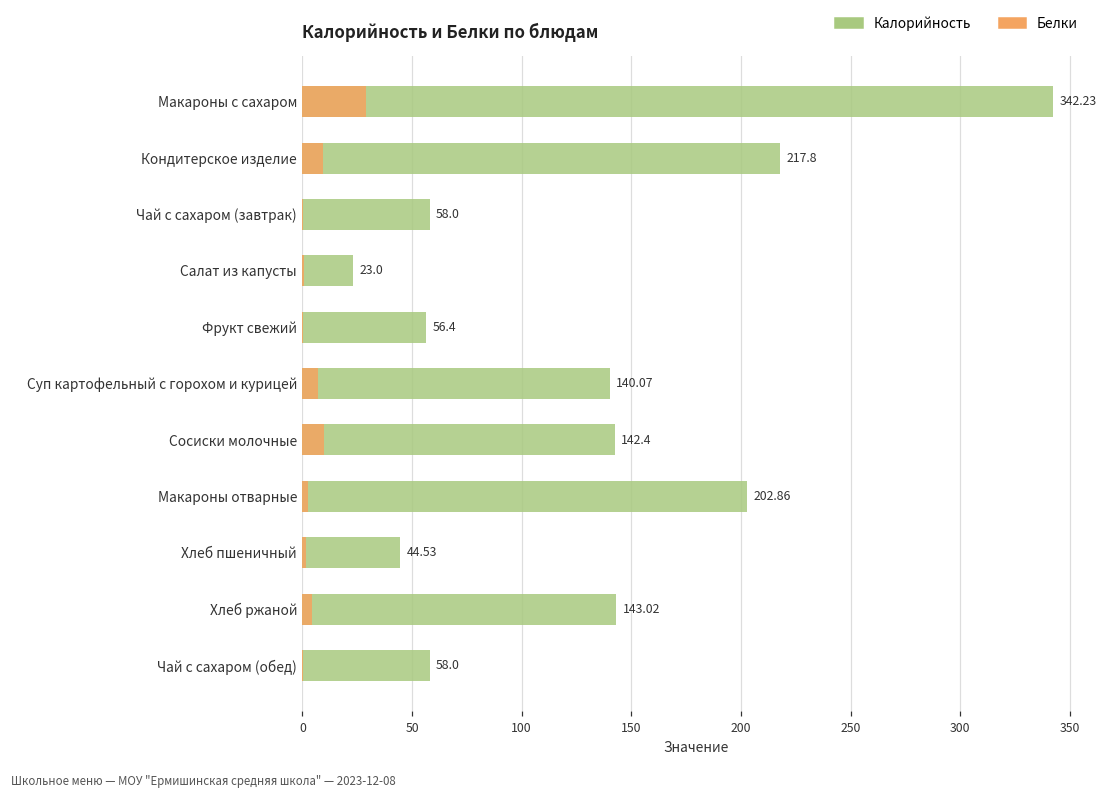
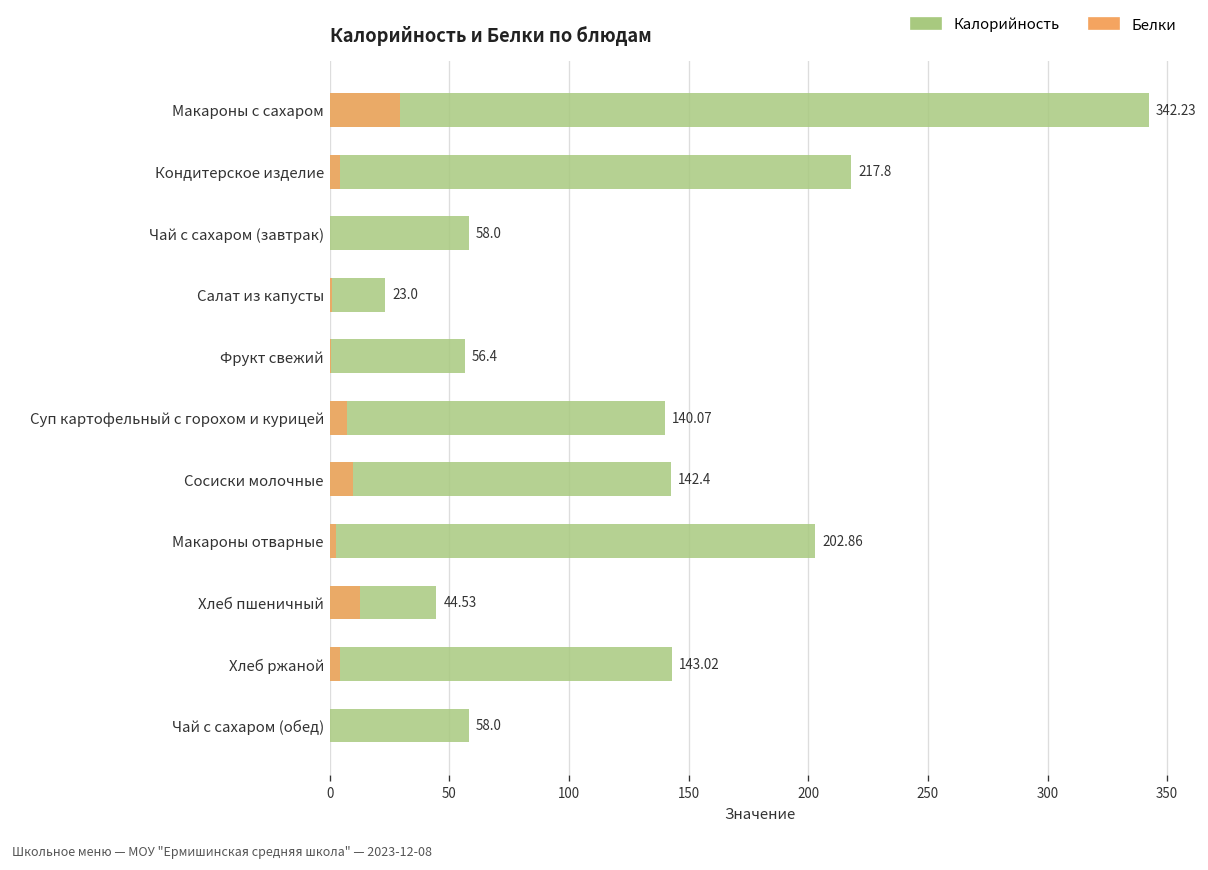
Белки, Кондитерское изделие: 9 -> 4
Белки, Хлеб пшеничный: 2 -> 13
